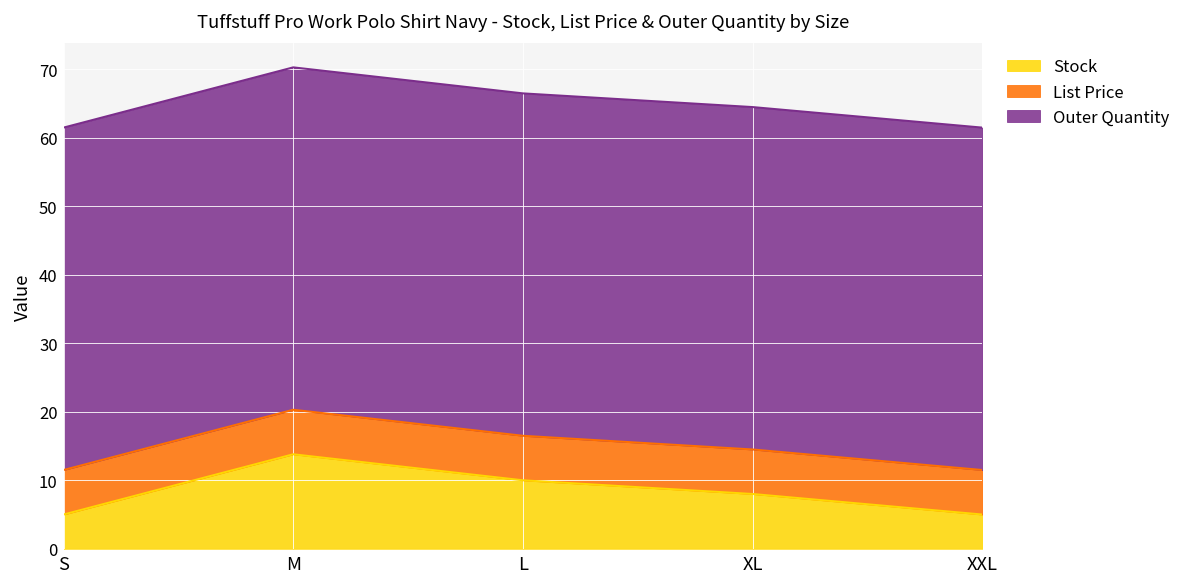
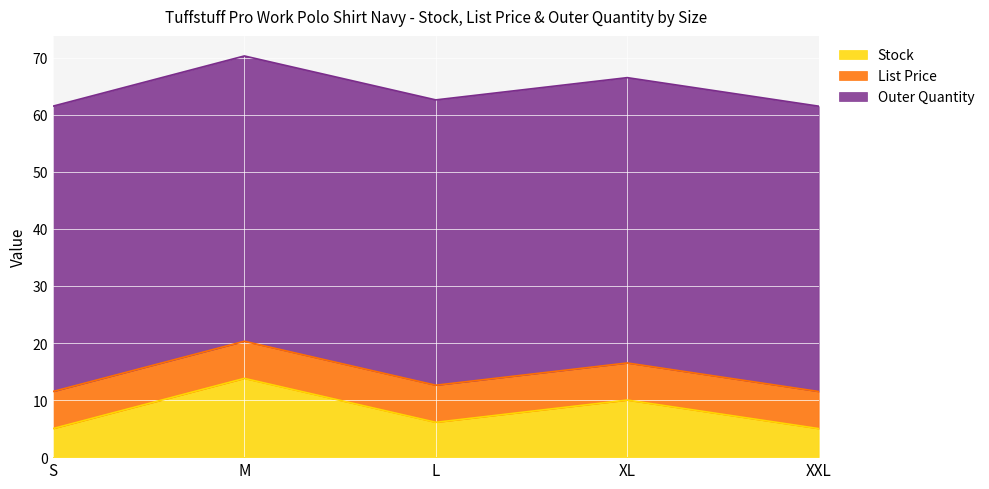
Stock, L: 10 -> 6
Stock, XL: 8 -> 10
